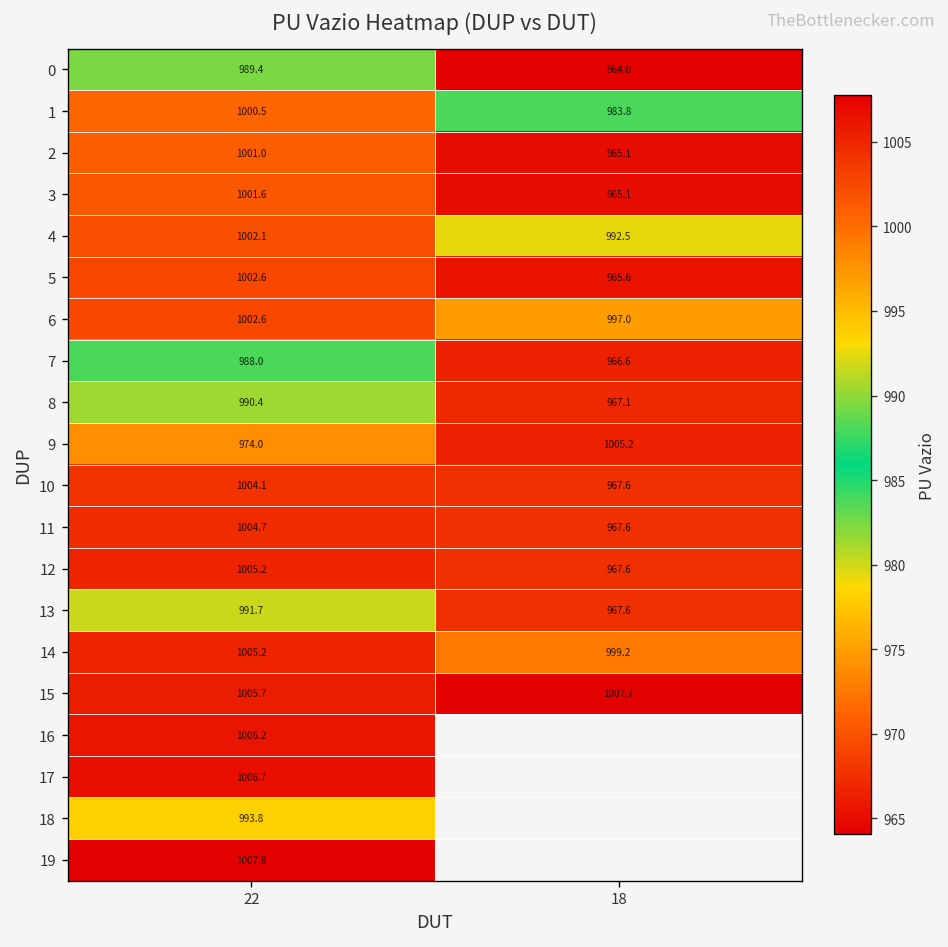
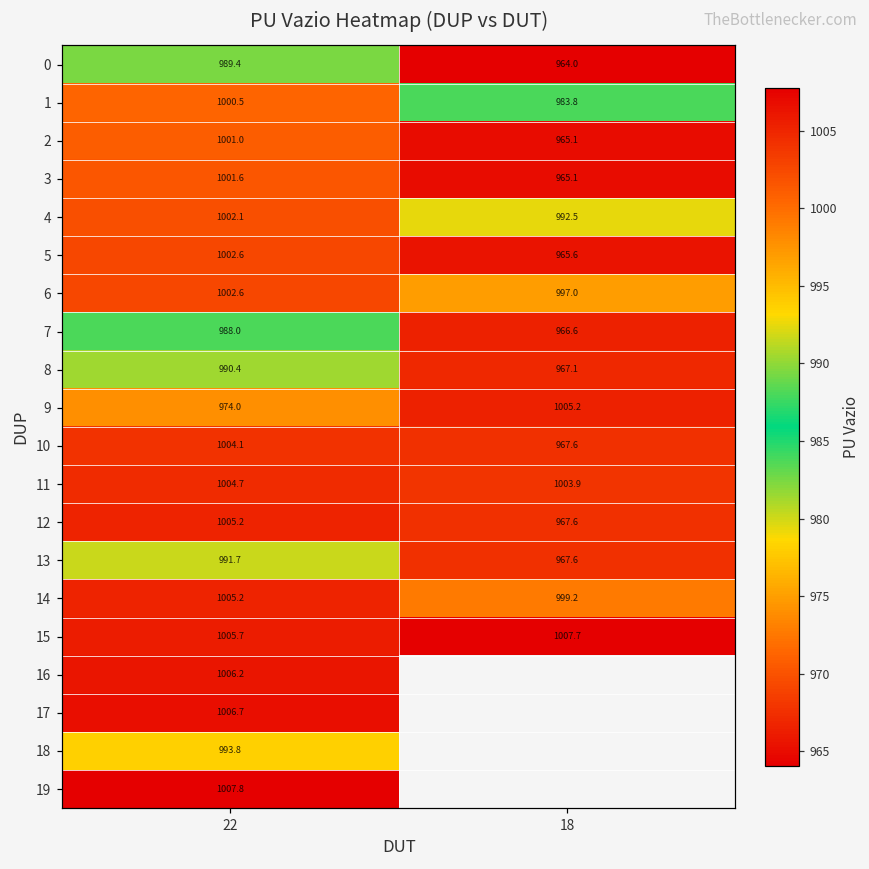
11, 18: 967.6 -> 1003.9
